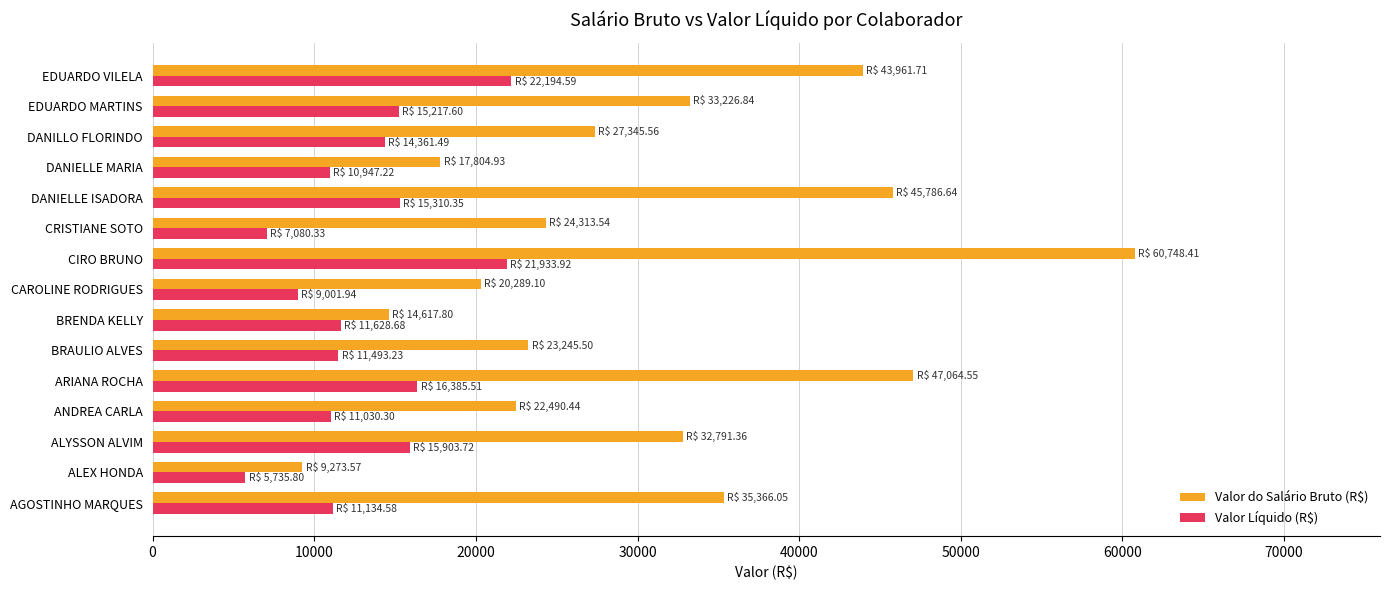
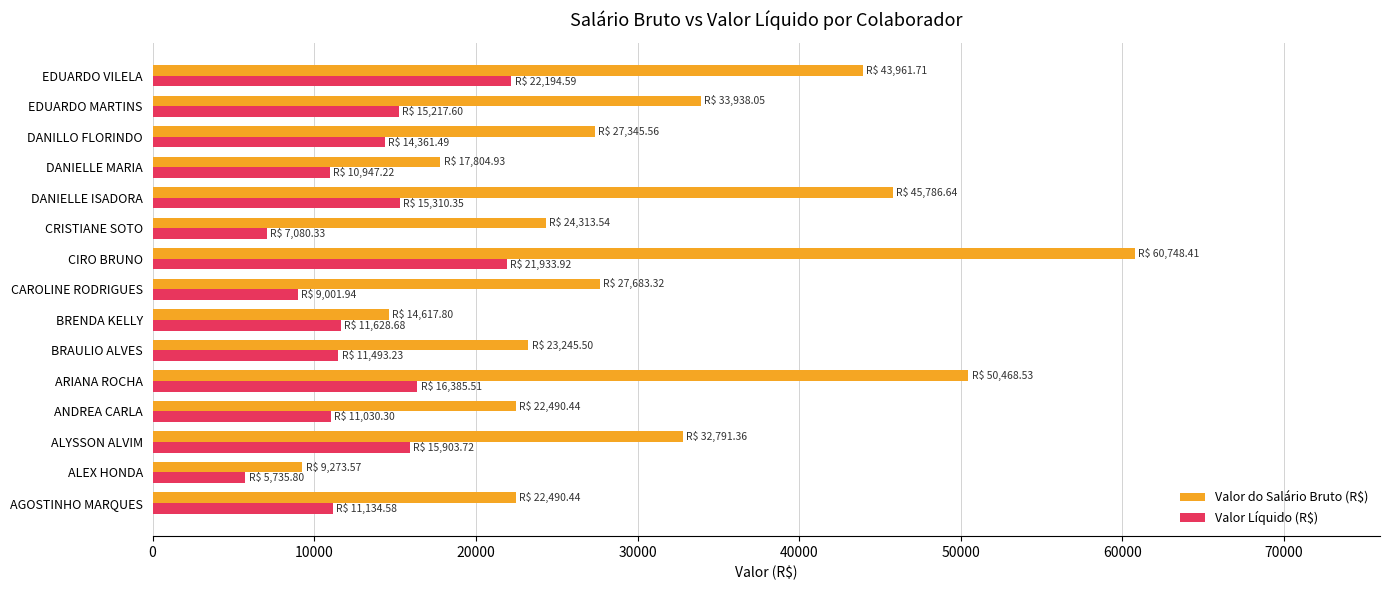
Valor do Salário Bruto (R$), EDUARDO MARTINS: 33,226.84 -> 33,938.05
Valor do Salário Bruto (R$), CAROLINE RODRIGUES: 20,289.10 -> 27,683.32
Valor do Salário Bruto (R$), ARIANA ROCHA: 47,064.55 -> 50,468.53
Valor do Salário Bruto (R$), AGOSTINHO MARQUES: 35,366.05 -> 22,490.44
